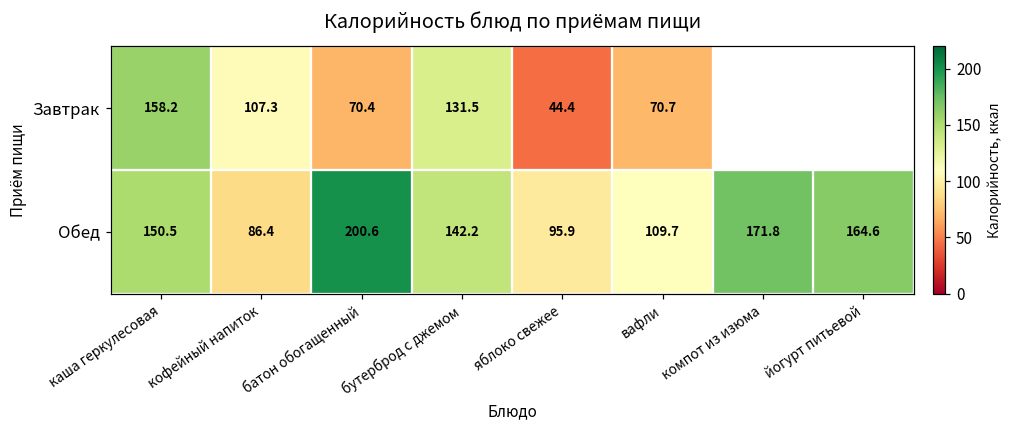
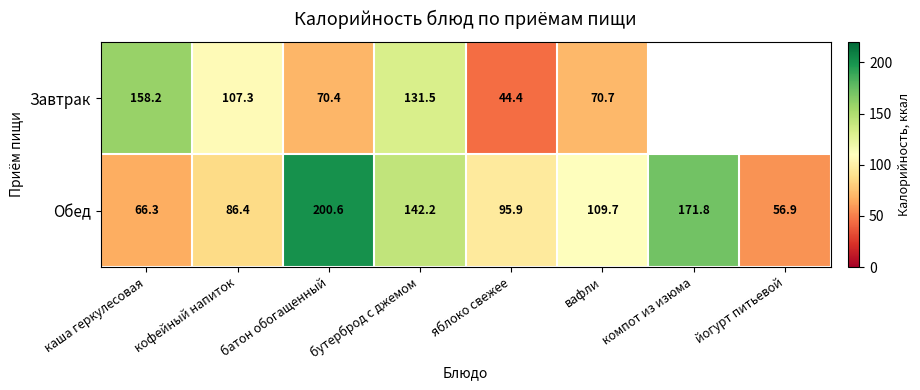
Обед, каша геркулесовая: 150.5 -> 66.3
Обед, йогурт питьевой: 164.6 -> 56.9
